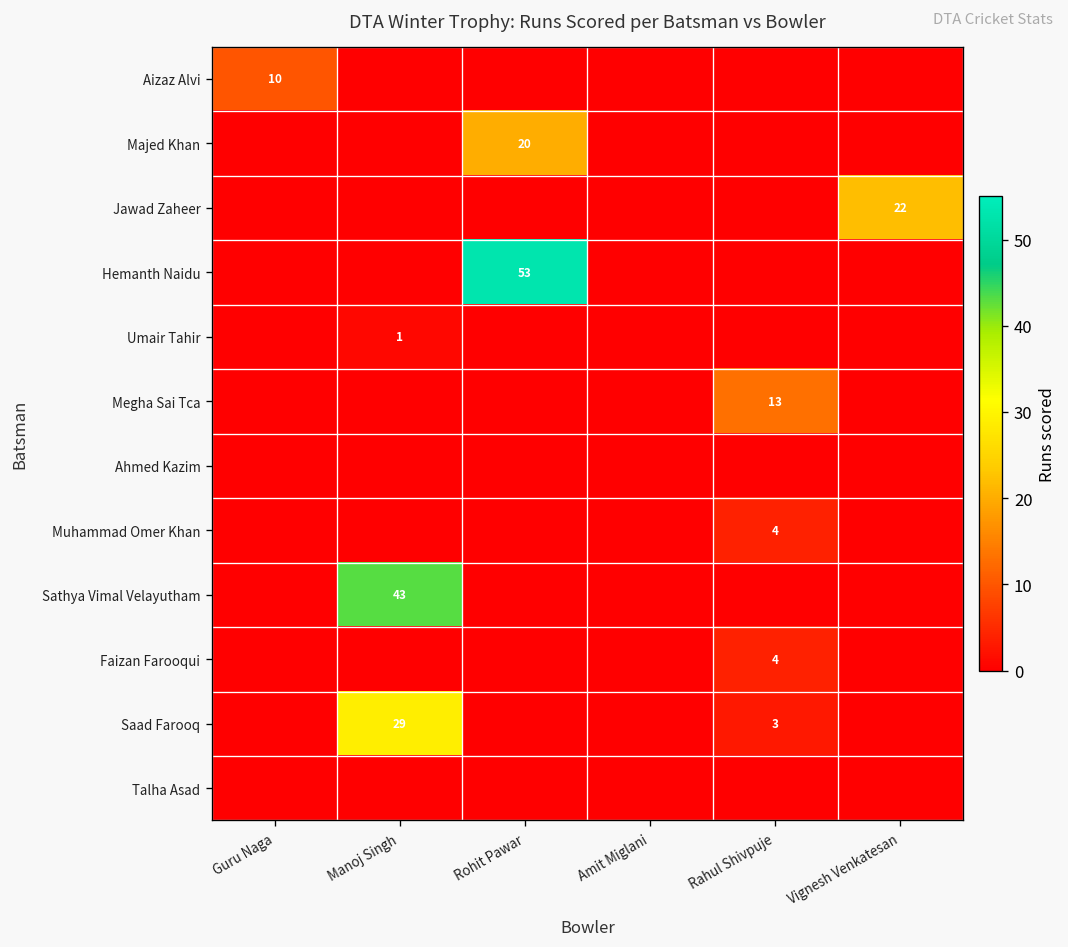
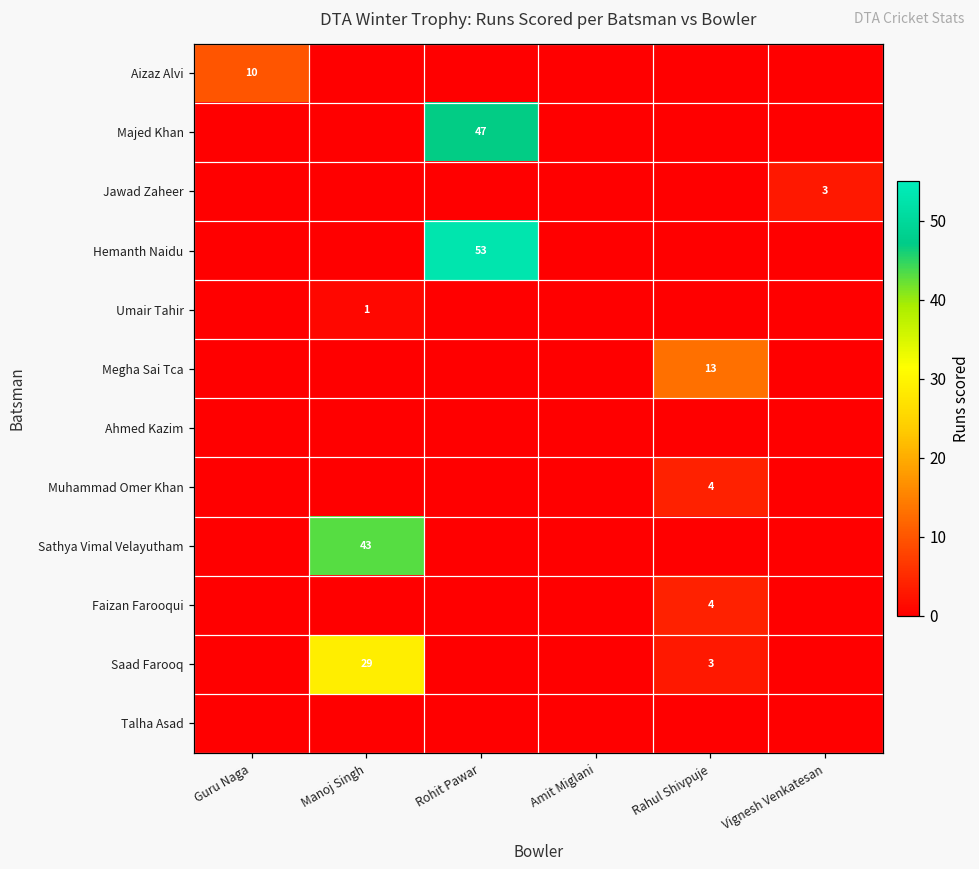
Majed Khan, Rohit Pawar: 20 -> 47
Jawad Zaheer, Vignesh Venkatesan: 22 -> 3
